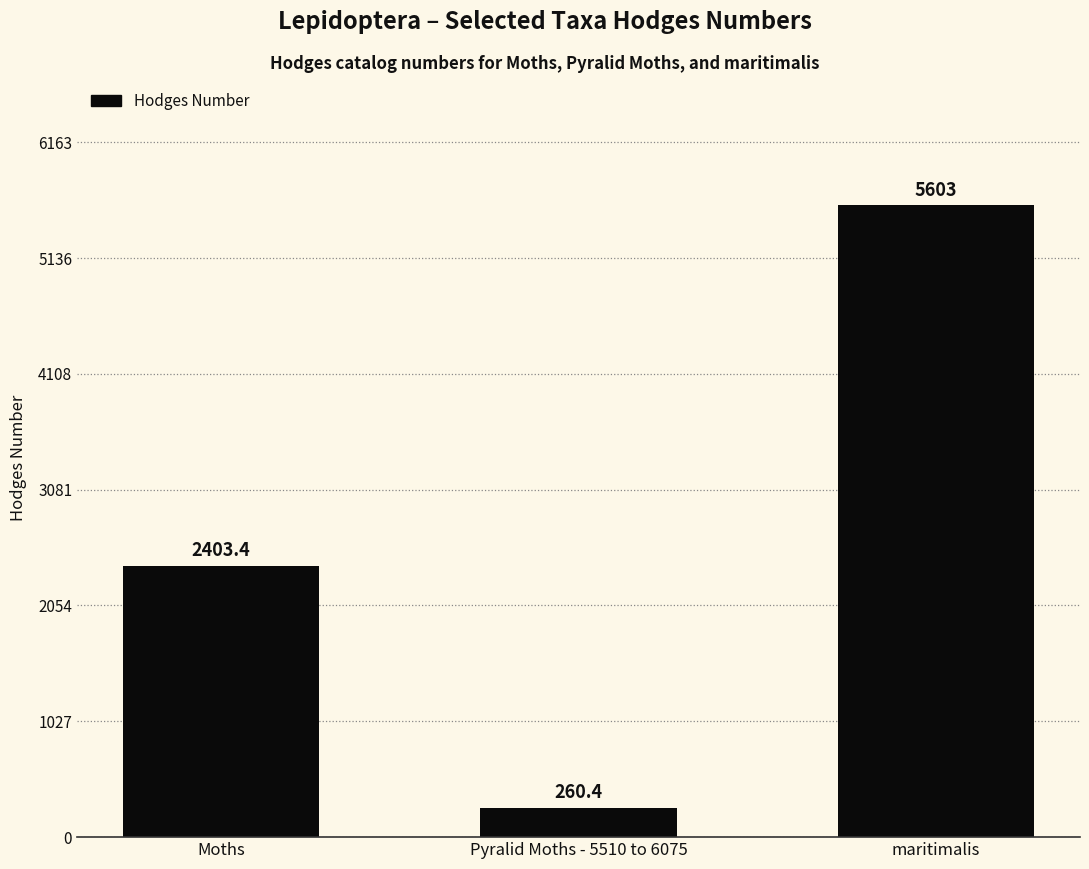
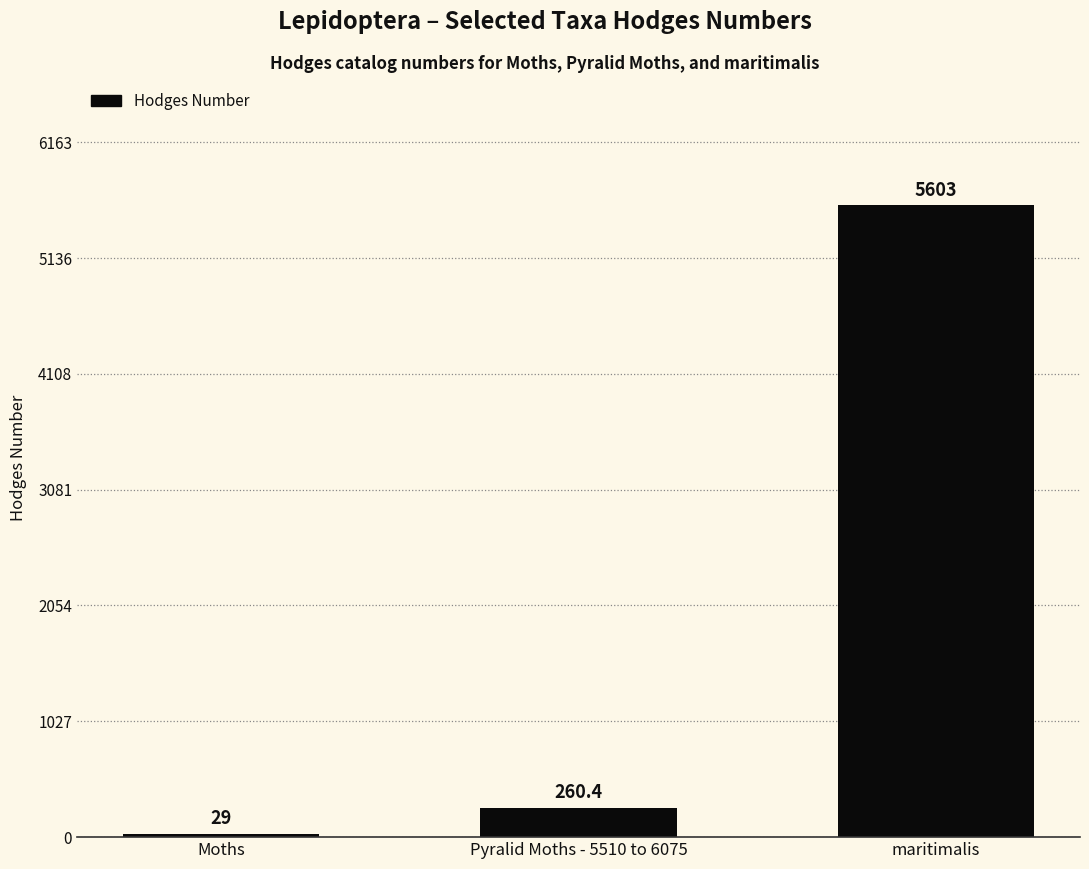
Moths: 2403.4 -> 29
